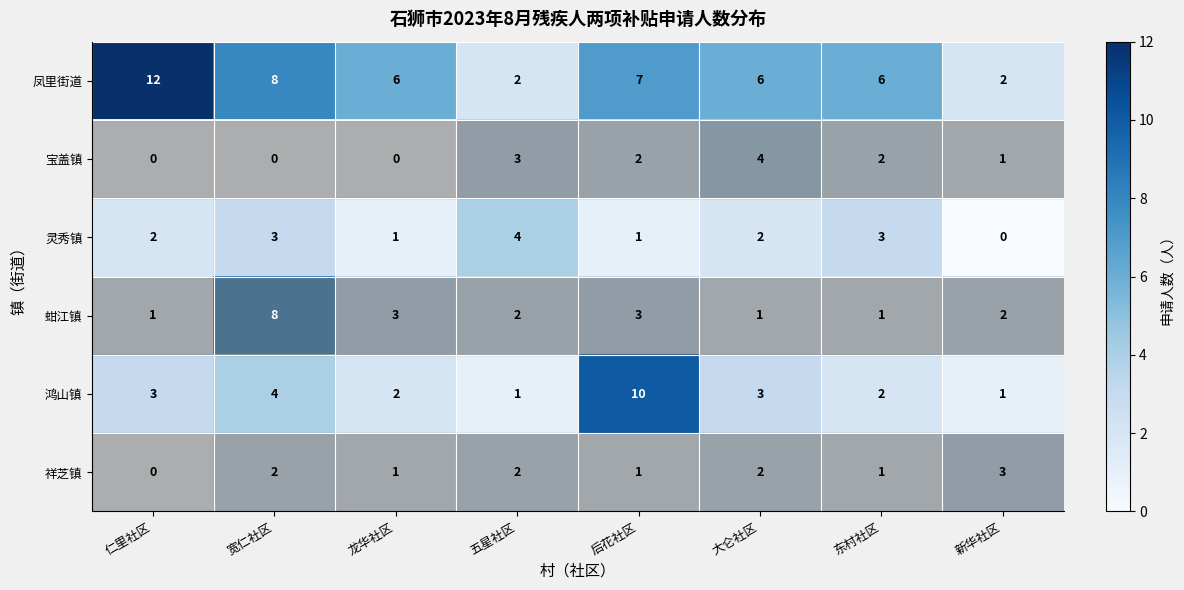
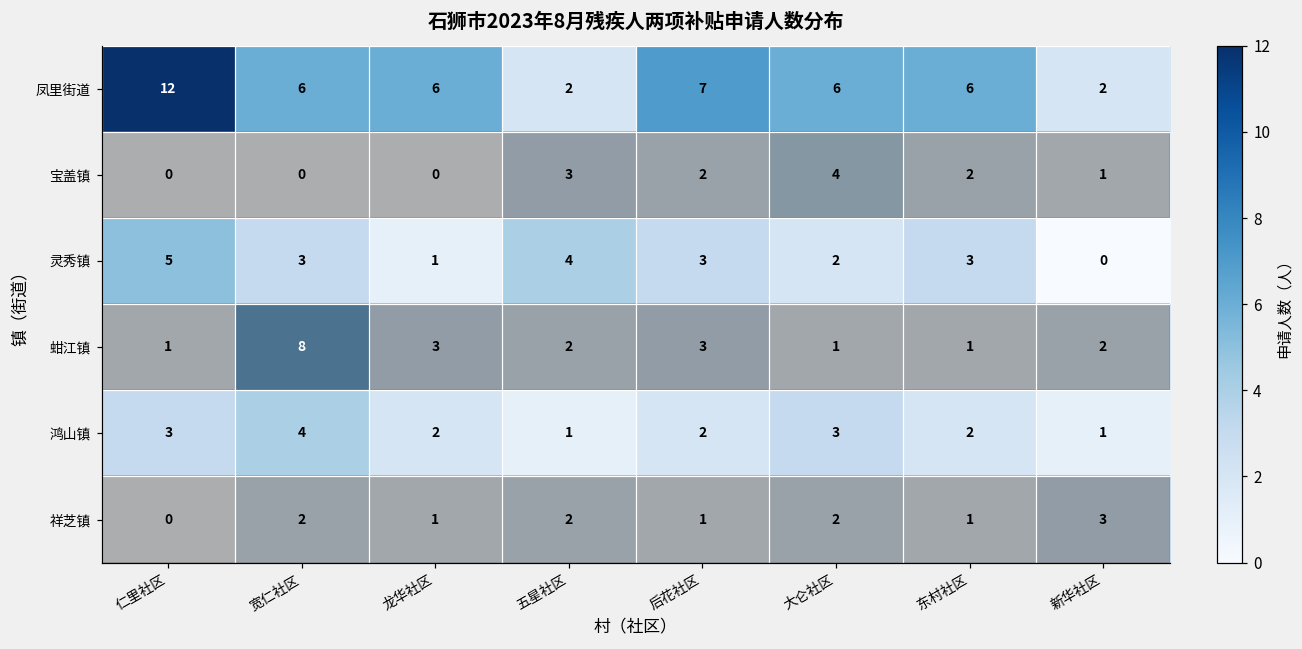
凤里街道, 宽仁社区: 8 -> 6
灵秀镇, 仁里社区: 2 -> 5
灵秀镇, 后花社区: 1 -> 3
鸿山镇, 后花社区: 10 -> 2
